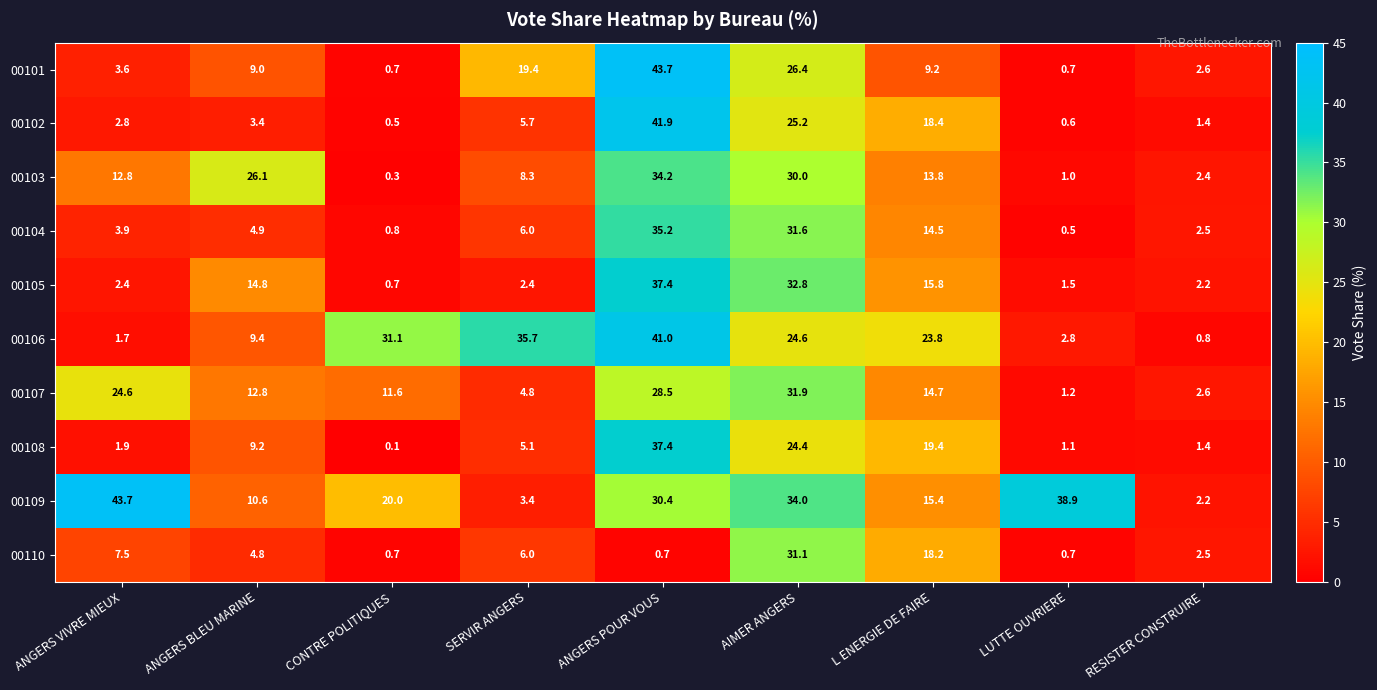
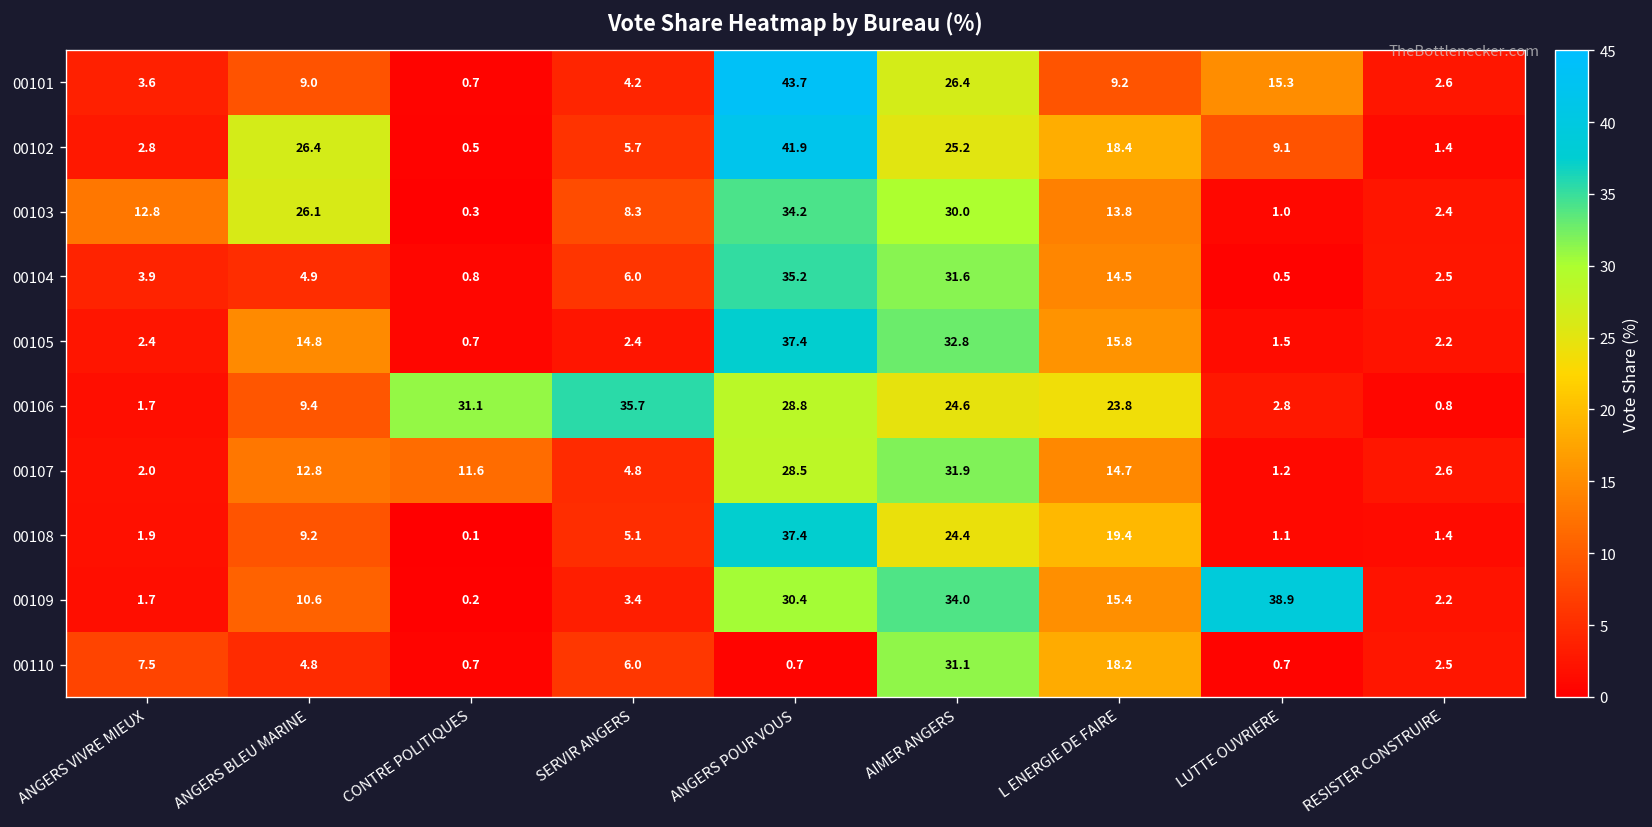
00101, SERVIR ANGERS: 19.4 -> 4.2
00101, LUTTE OUVRIERE: 0.7 -> 15.3
00102, ANGERS BLEU MARINE: 3.4 -> 26.4
00102, LUTTE OUVRIERE: 0.6 -> 9.1
00106, ANGERS POUR VOUS: 41.0 -> 28.8
00107, ANGERS VIVRE MIEUX: 24.6 -> 2.0
00109, ANGERS VIVRE MIEUX: 43.7 -> 1.7
00109, CONTRE POLITIQUES: 20.0 -> 0.2
